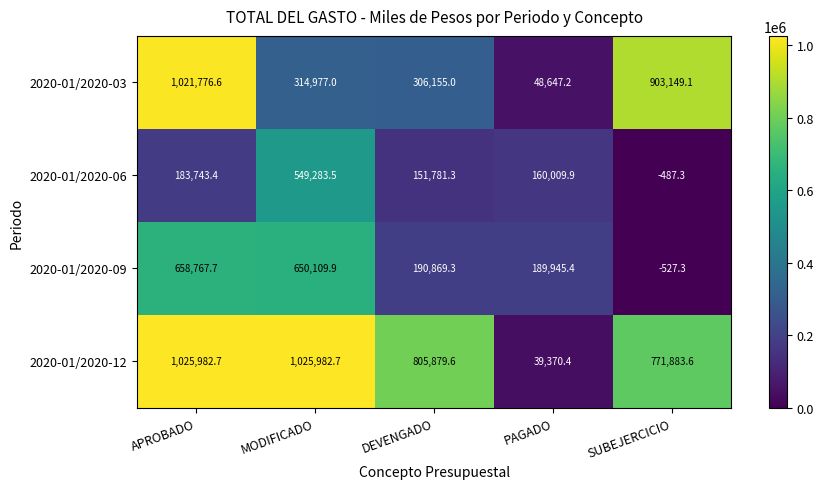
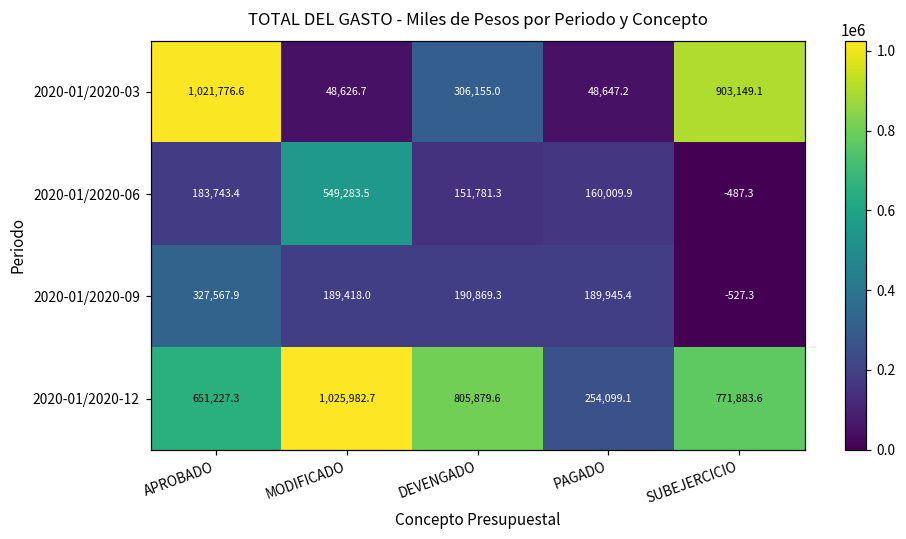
2020-01/2020-03, MODIFICADO: 314,977.0 -> 48,626.7
2020-01/2020-09, APROBADO: 658,767.7 -> 327,567.9
2020-01/2020-09, MODIFICADO: 650,109.9 -> 189,418.0
2020-01/2020-12, APROBADO: 1,025,982.7 -> 651,227.3
2020-01/2020-12, PAGADO: 39,370.4 -> 254,099.1
